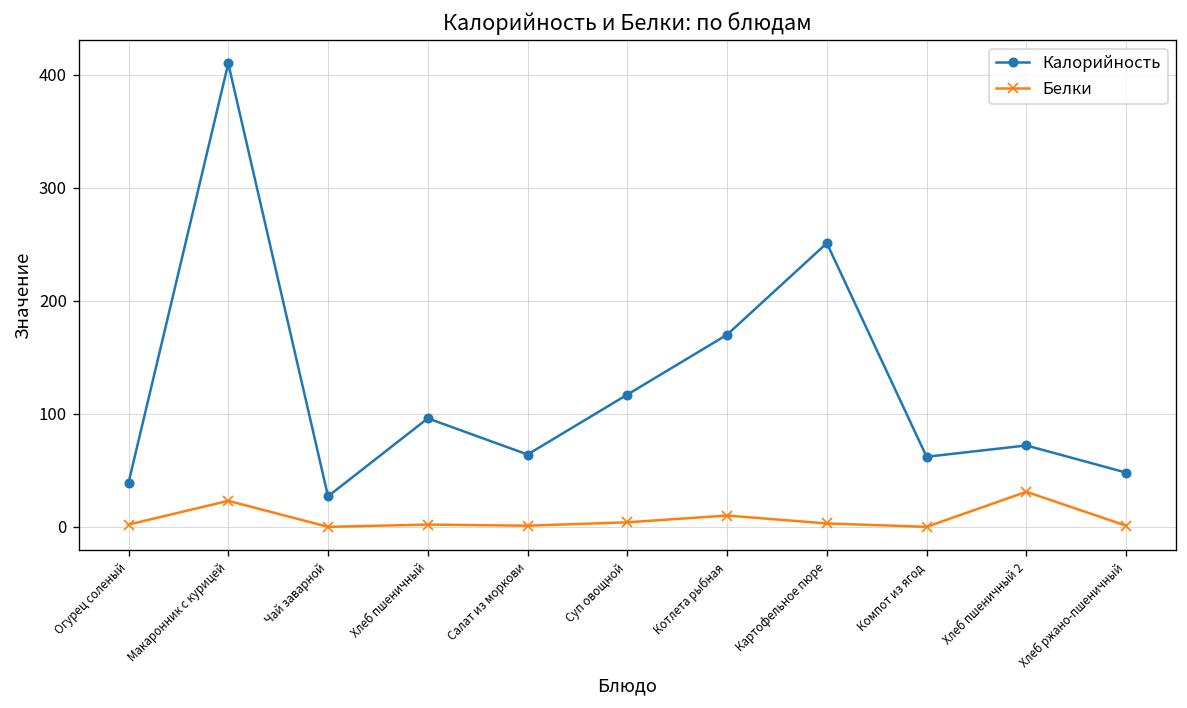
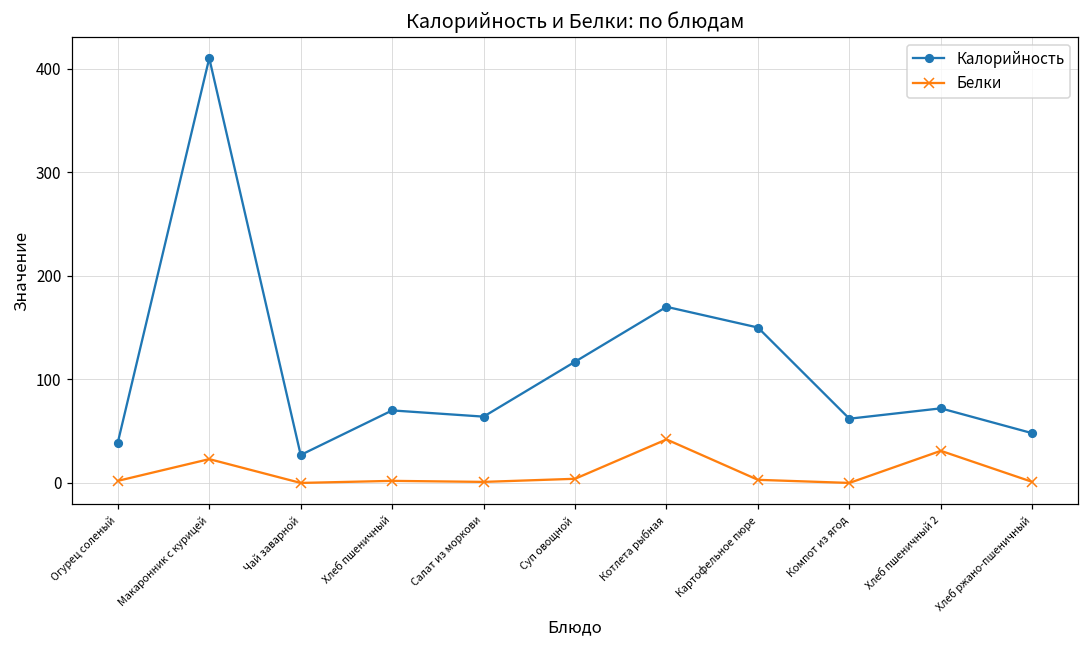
Калорийность, Хлеб пшеничный: 100 -> 70
Белки, Котлета рыбная: 10 -> 40
Калорийность, Картофельное пюре: 250 -> 150
